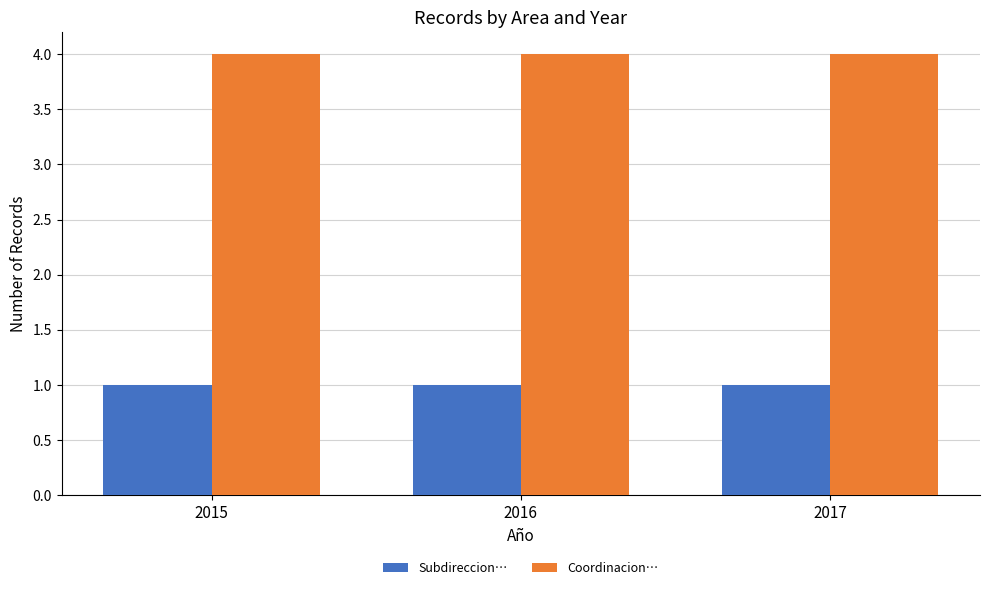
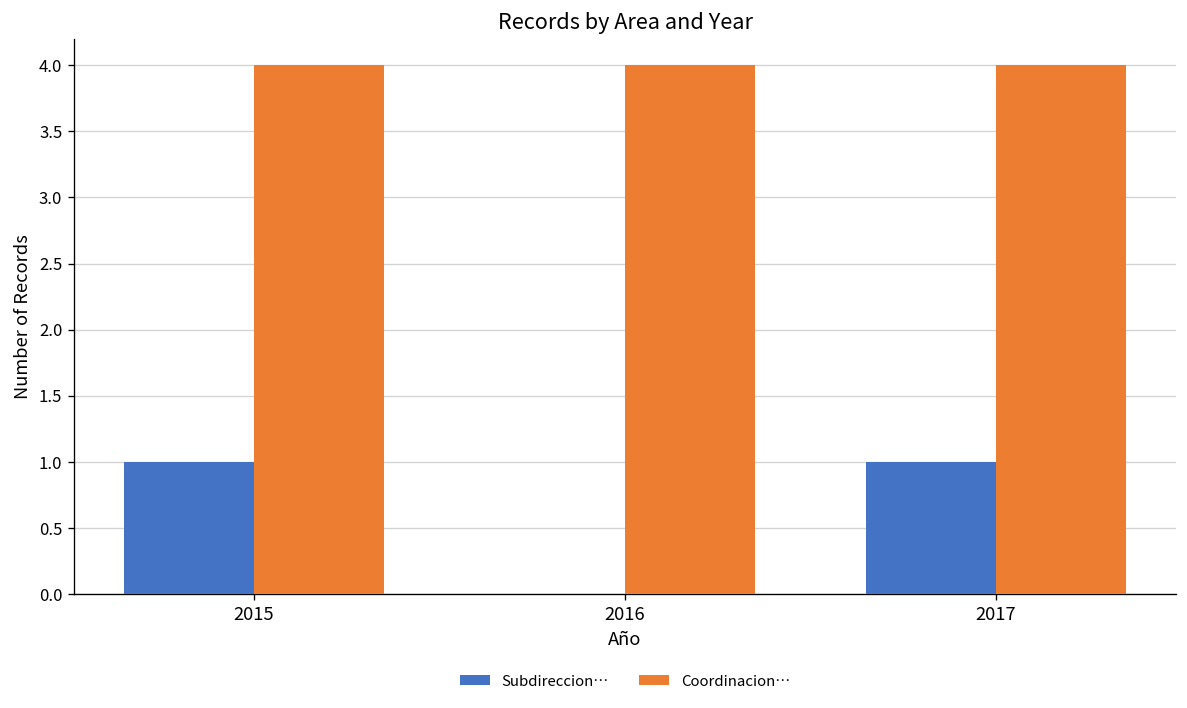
Subdireccion…, 2016: 1 -> 0
